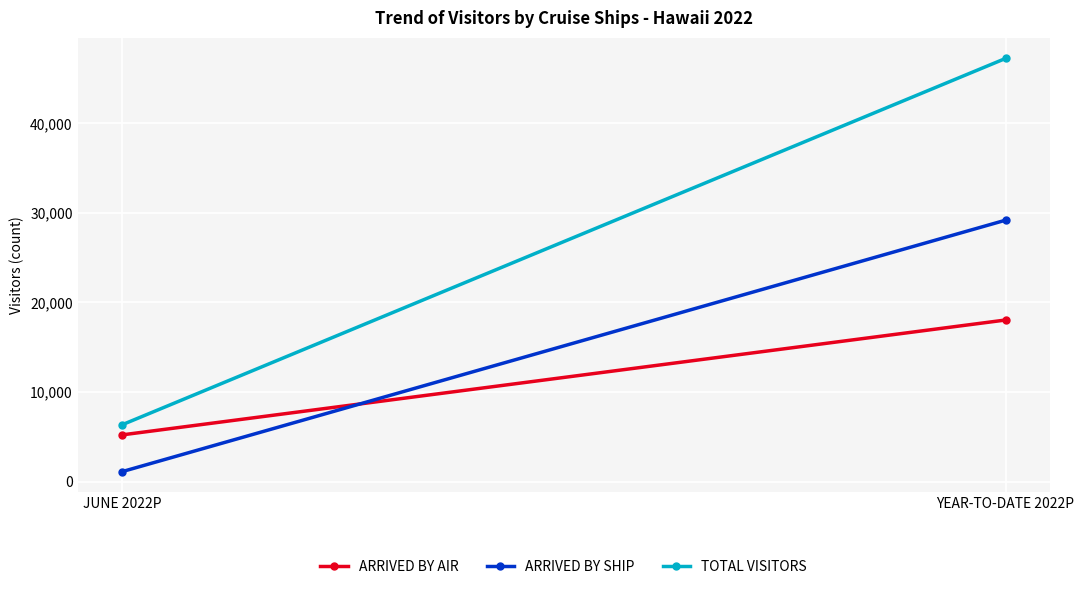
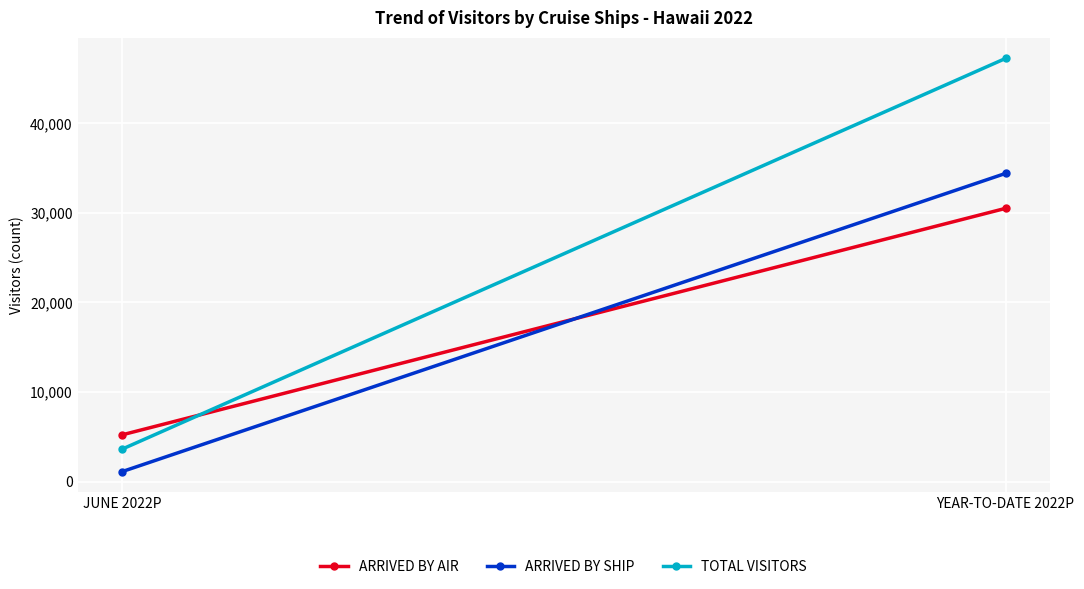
TOTAL VISITORS, JUNE 2022P: 6,000 -> 4,000
ARRIVED BY AIR, YEAR-TO-DATE 2022P: 18,000 -> 31,000
ARRIVED BY SHIP, YEAR-TO-DATE 2022P: 29,000 -> 34,000
